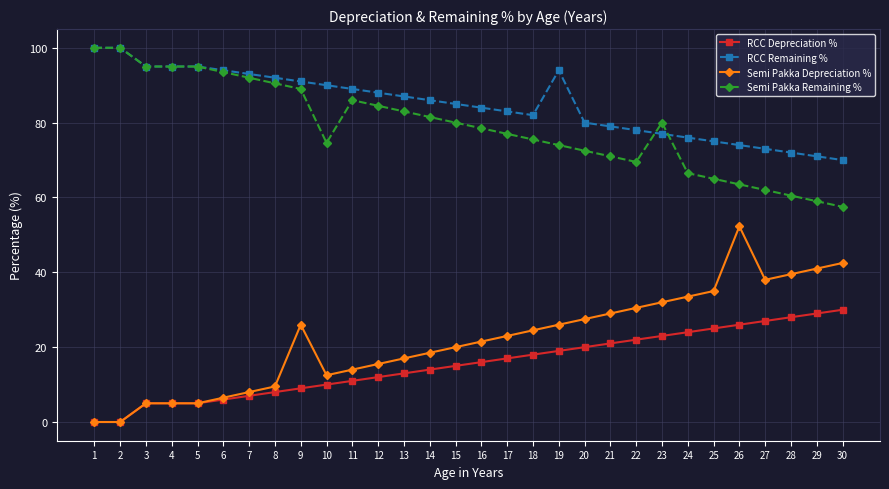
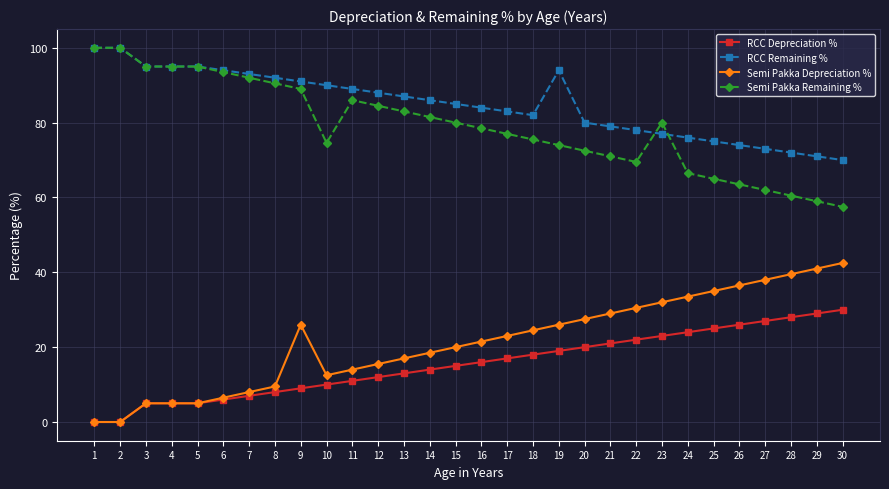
Semi Pakka Depreciation %, 26: 52 -> 37
